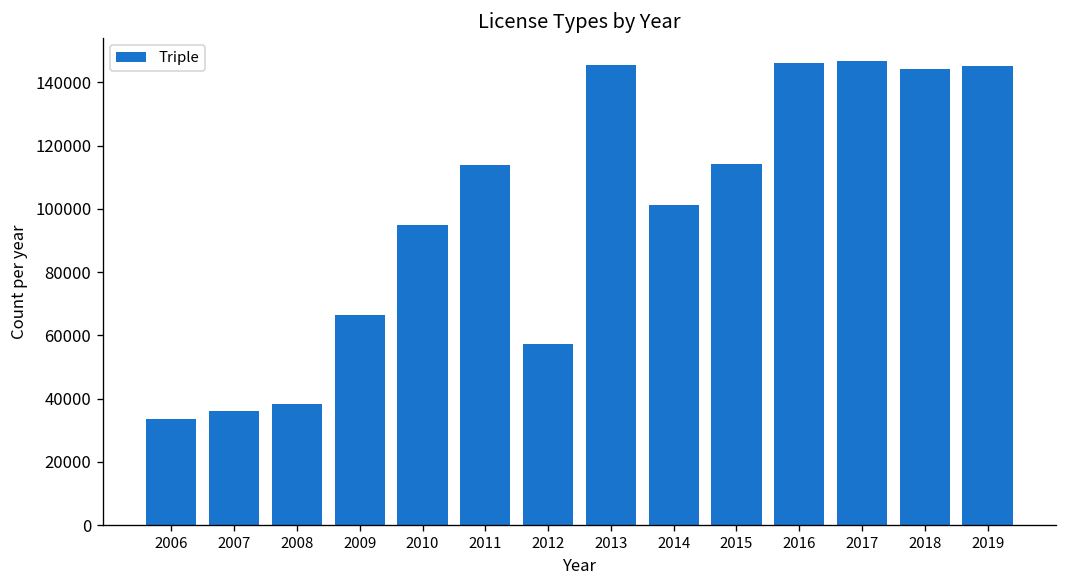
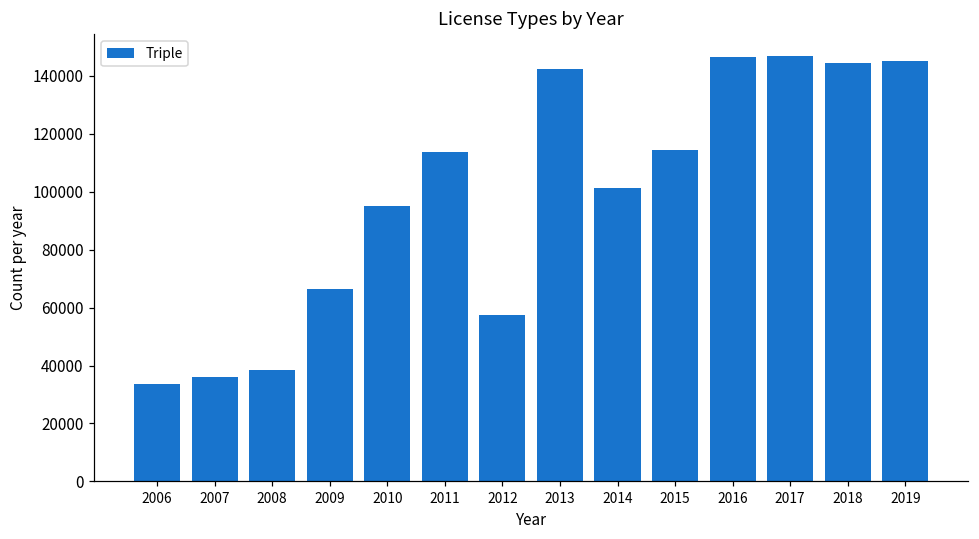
2013: 145000 -> 142000
